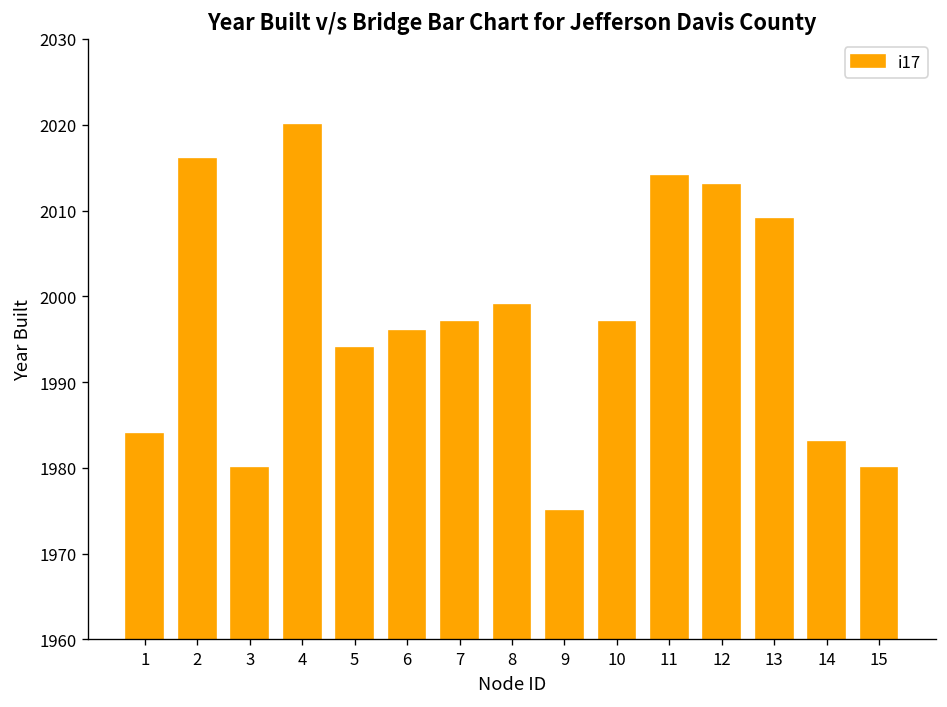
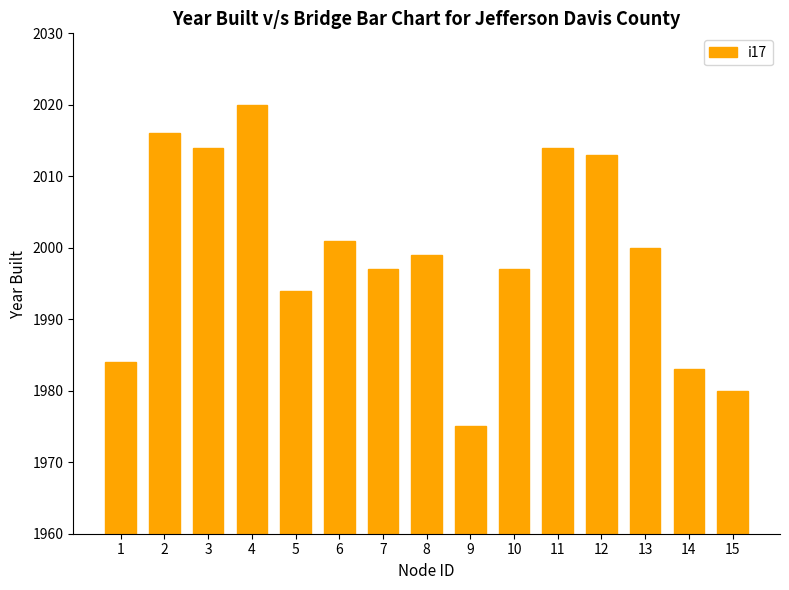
3: 1980 -> 2014
6: 1996 -> 2001
13: 2009 -> 2000
